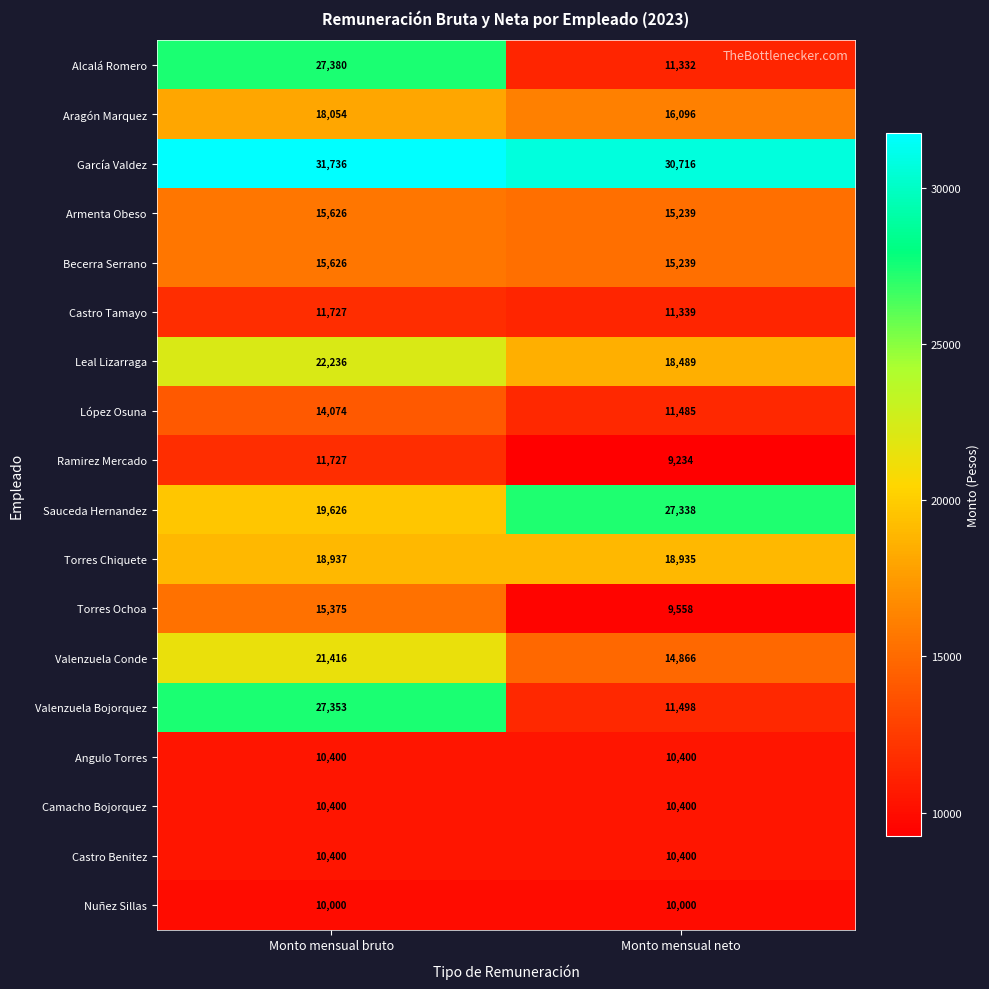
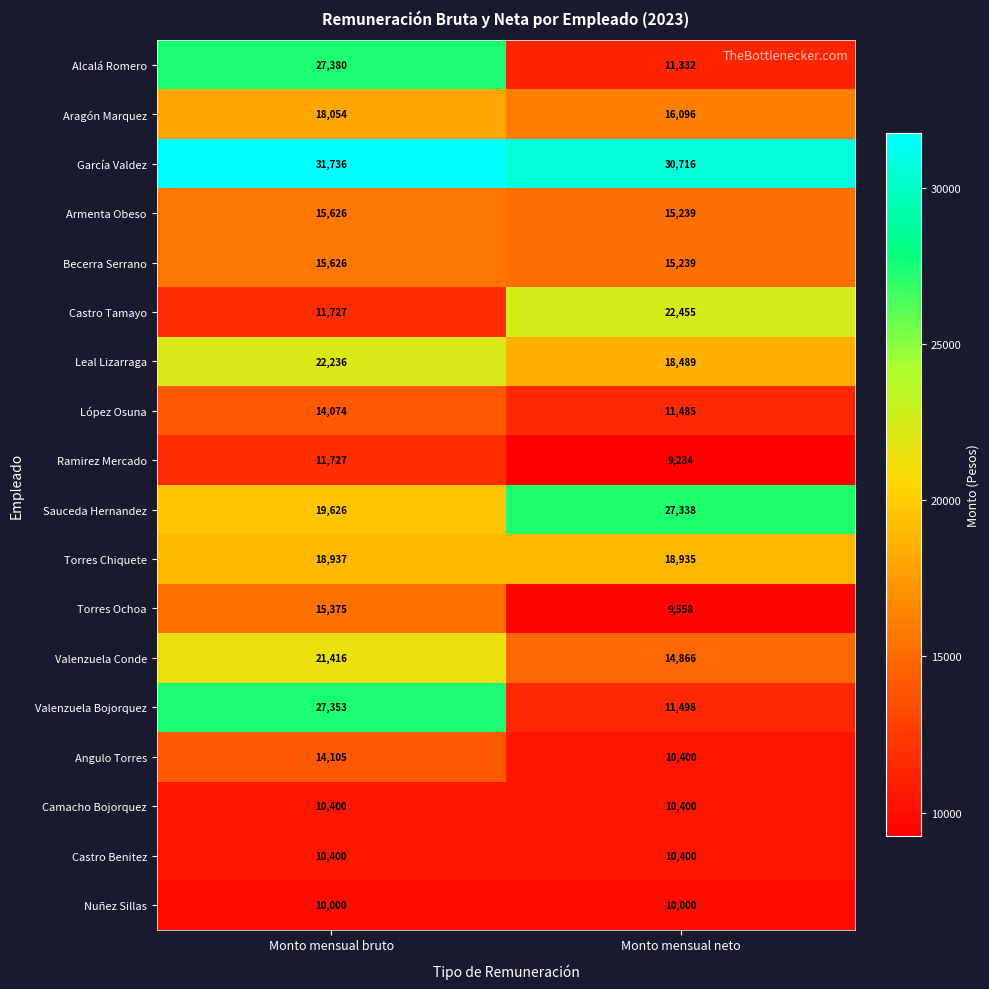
Castro Tamayo, Monto mensual neto: 11,339 -> 22,455
Angulo Torres, Monto mensual bruto: 10,400 -> 14,105
